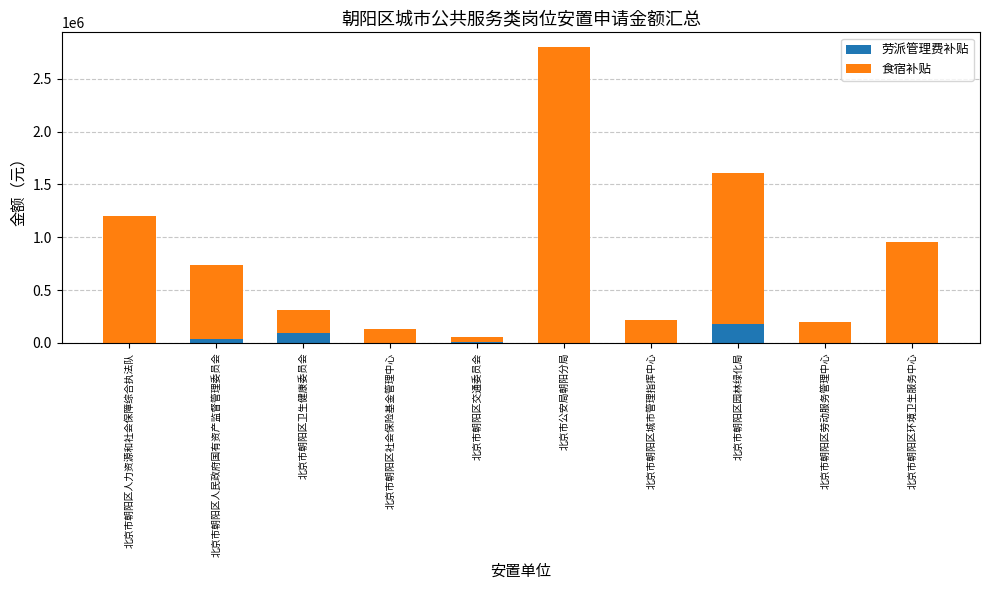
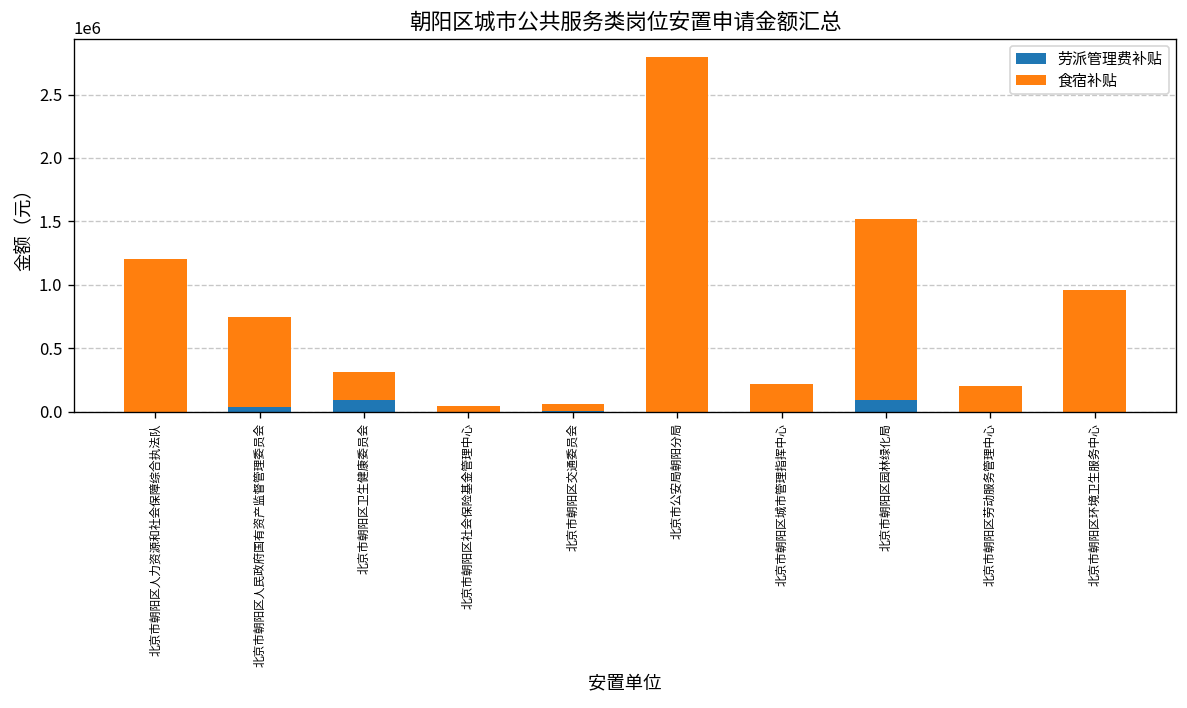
食宿补贴, 北京市朝阳区社会保险基金管理中心: 130000 -> 40000
劳派管理费补贴, 北京市朝阳区园林绿化局: 180000 -> 90000
